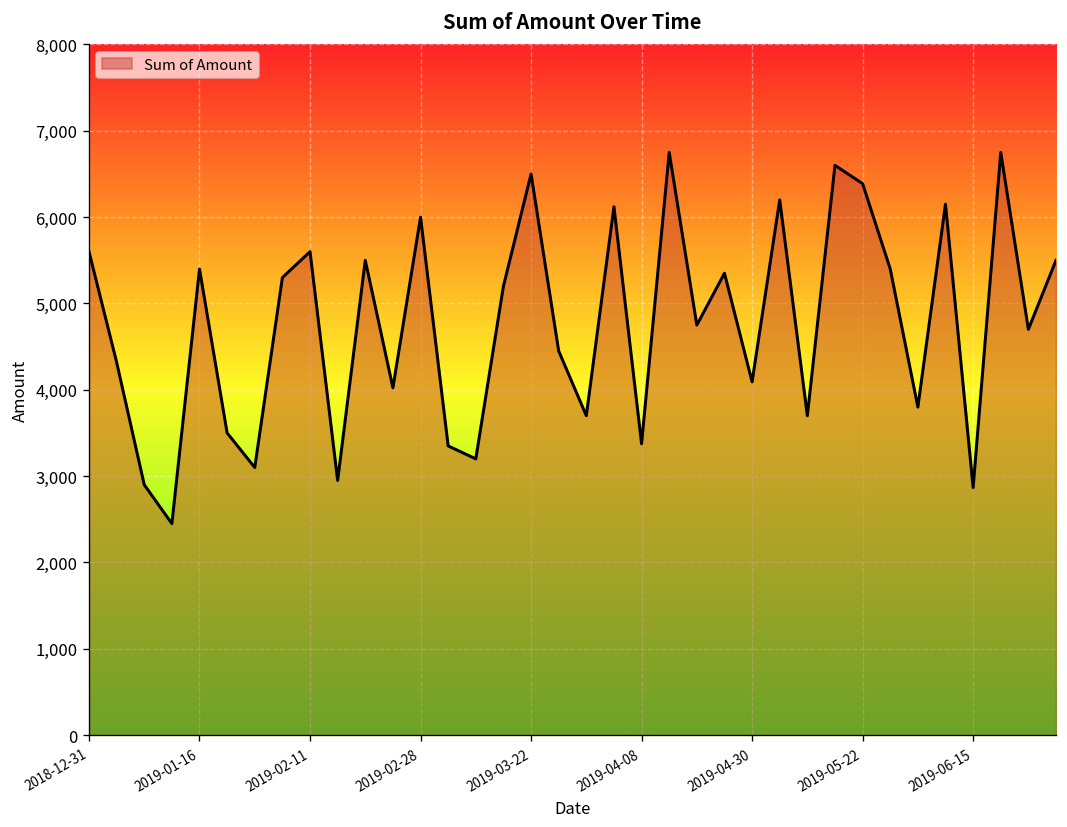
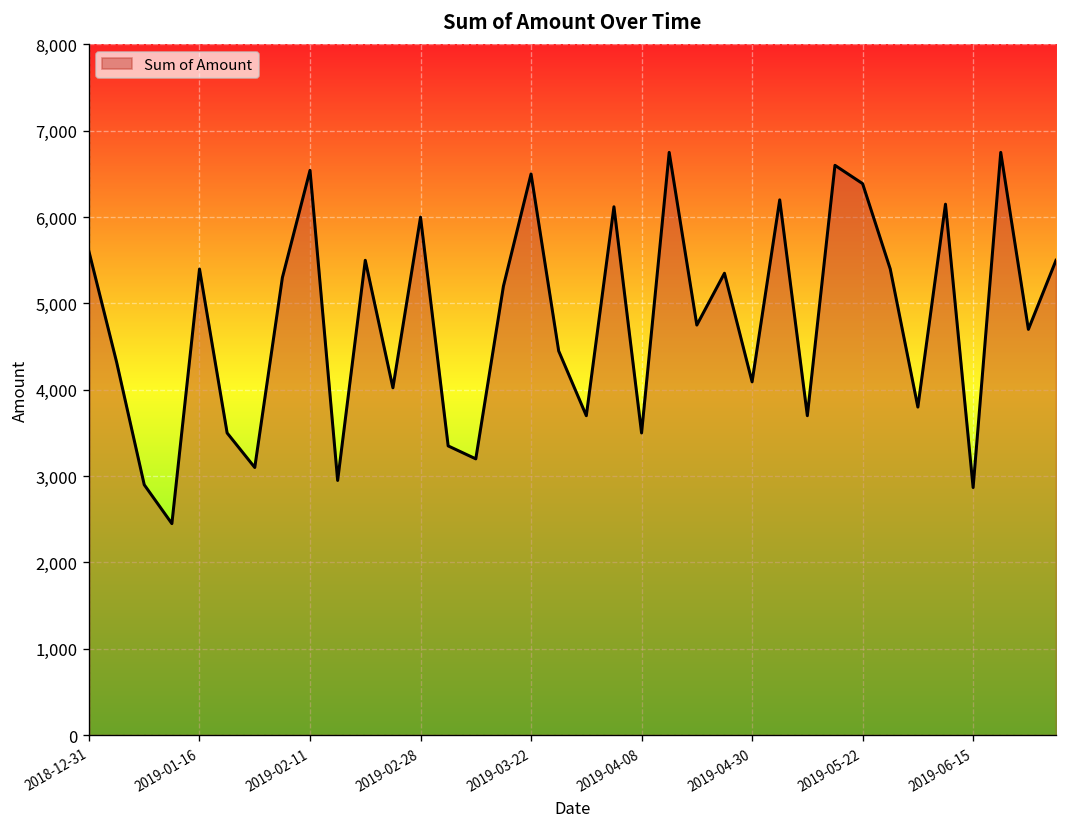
2019-02-11: 5,600 -> 6,500
2019-04-08: 3,400 -> 3,500
